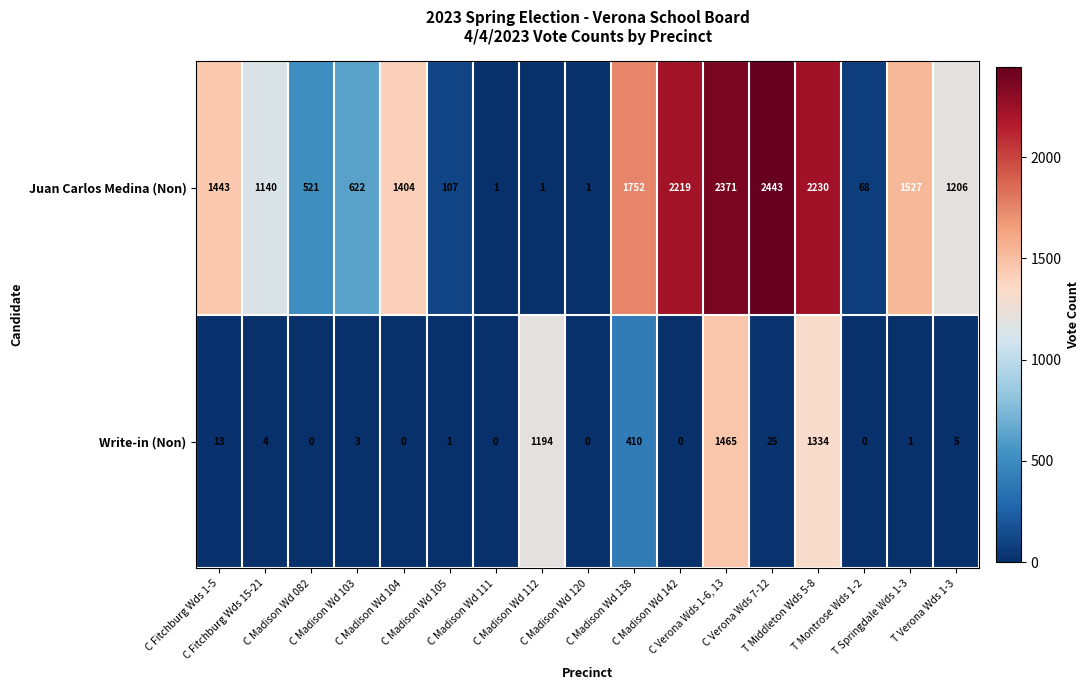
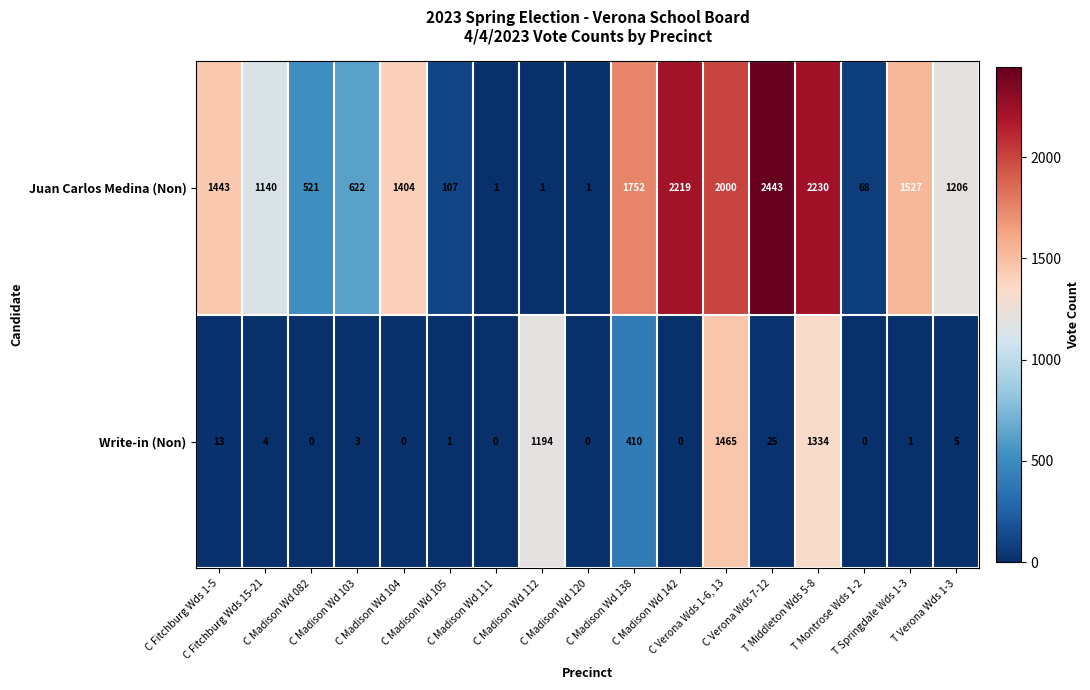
Juan Carlos Medina (Non), C Verona Wds 1-6, 13: 2371 -> 2000
